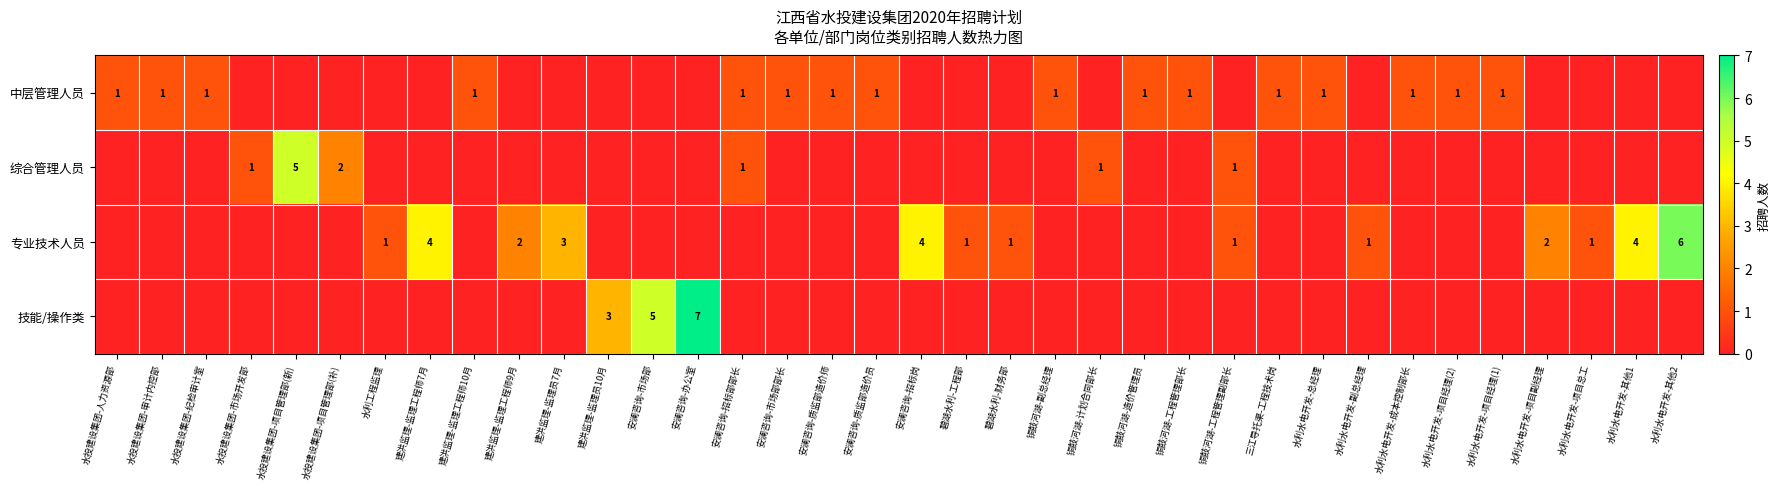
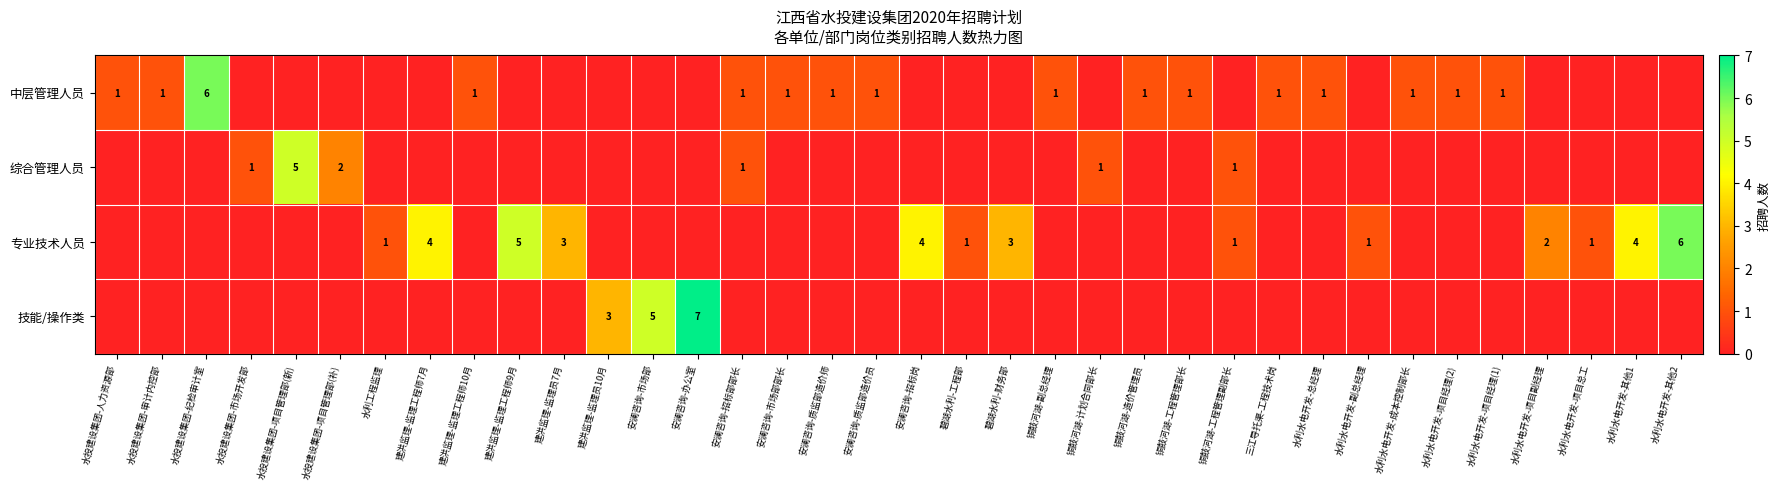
中层管理人员, 水投建设集团-纪检审计室: 1 -> 6
专业技术人员, 建洪监理-监理工程师9月: 2 -> 5
专业技术人员, 碧湖水利-财务部: 1 -> 3
